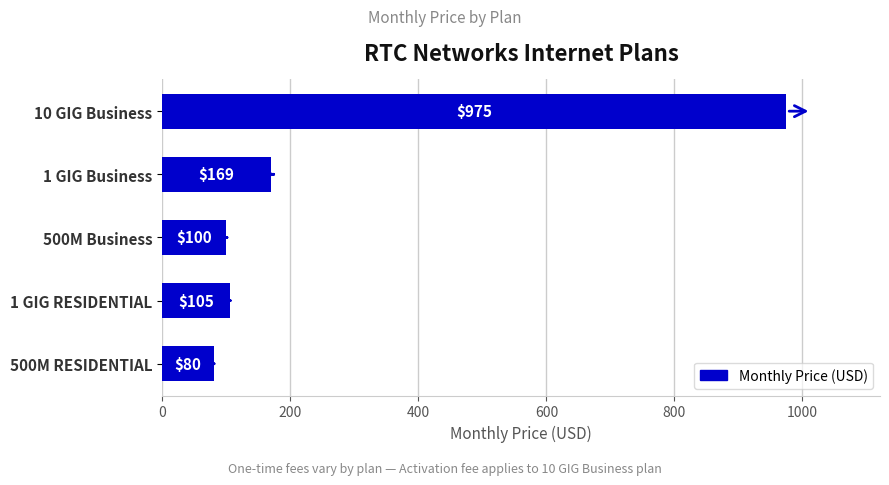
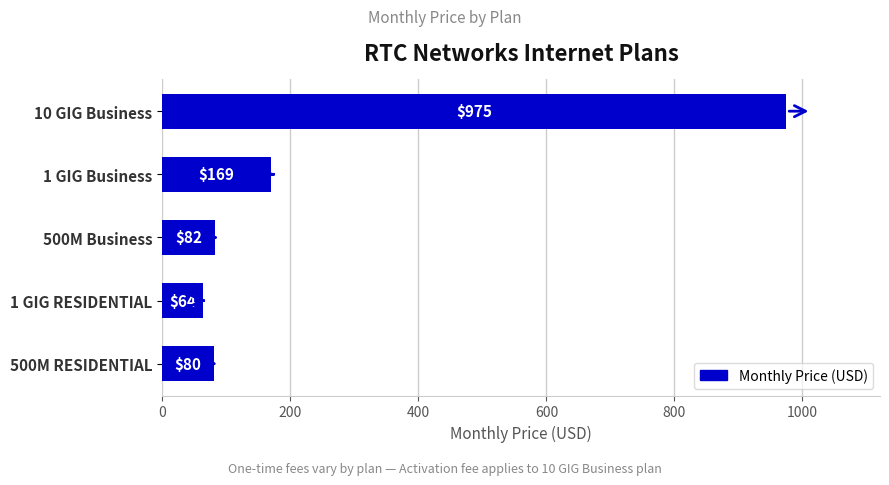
500M Business: $100 -> $82
1 GIG RESIDENTIAL: $105 -> $64
